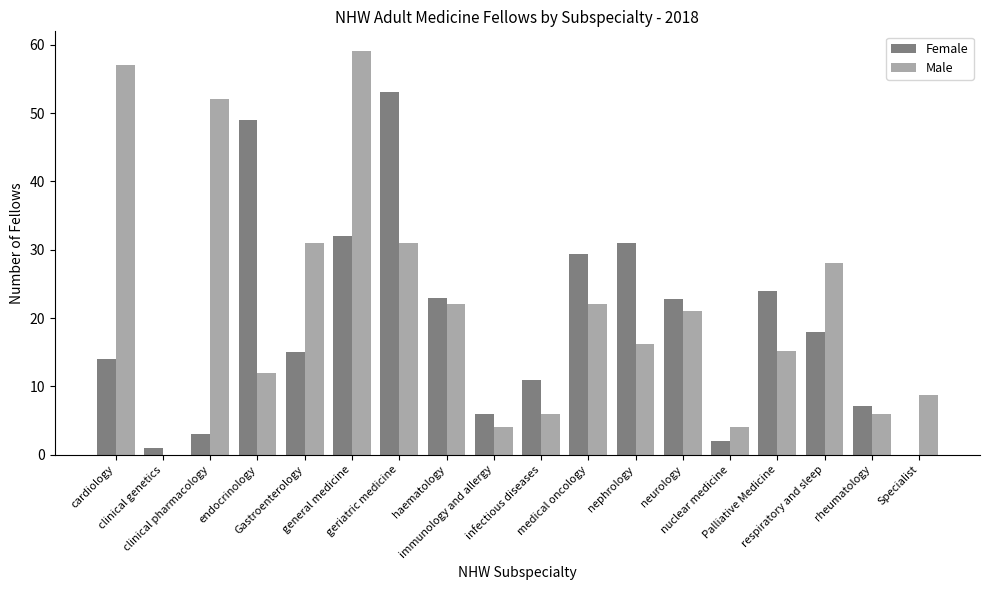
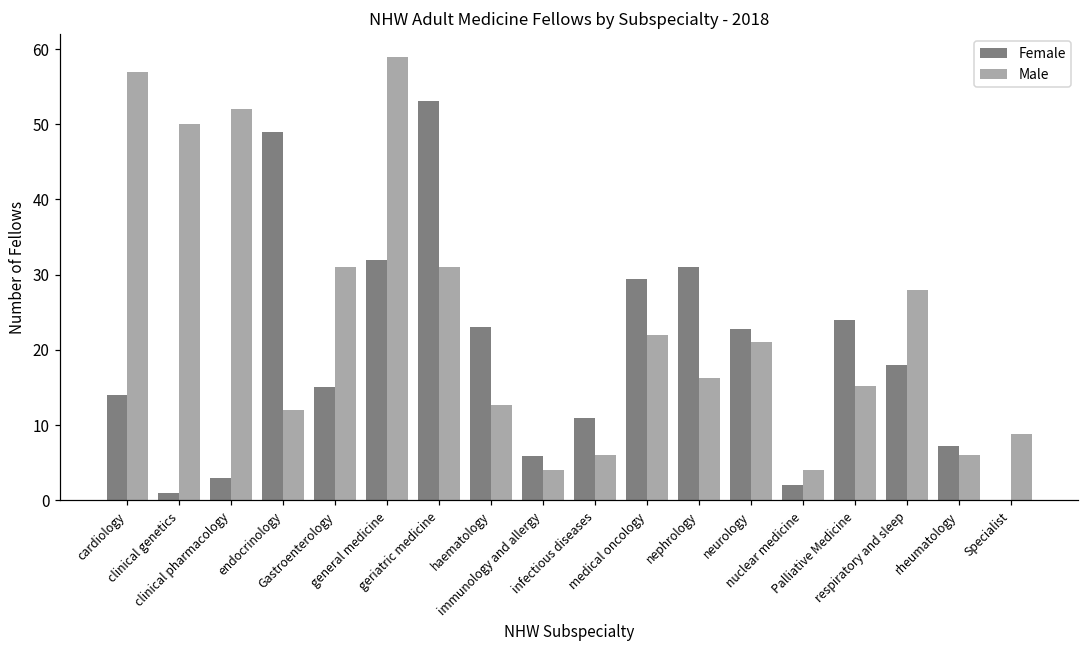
Male, clinical genetics: 0 -> 50
Male, haematology: 22 -> 13
